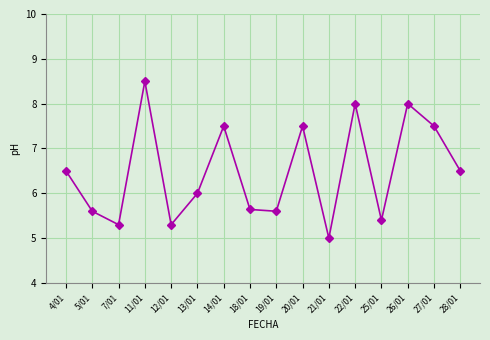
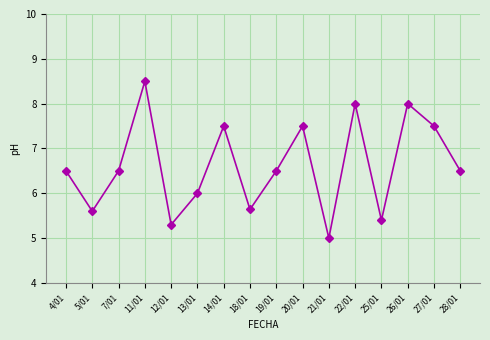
7/01: 5.3 -> 6.5
19/01: 5.6 -> 6.5
